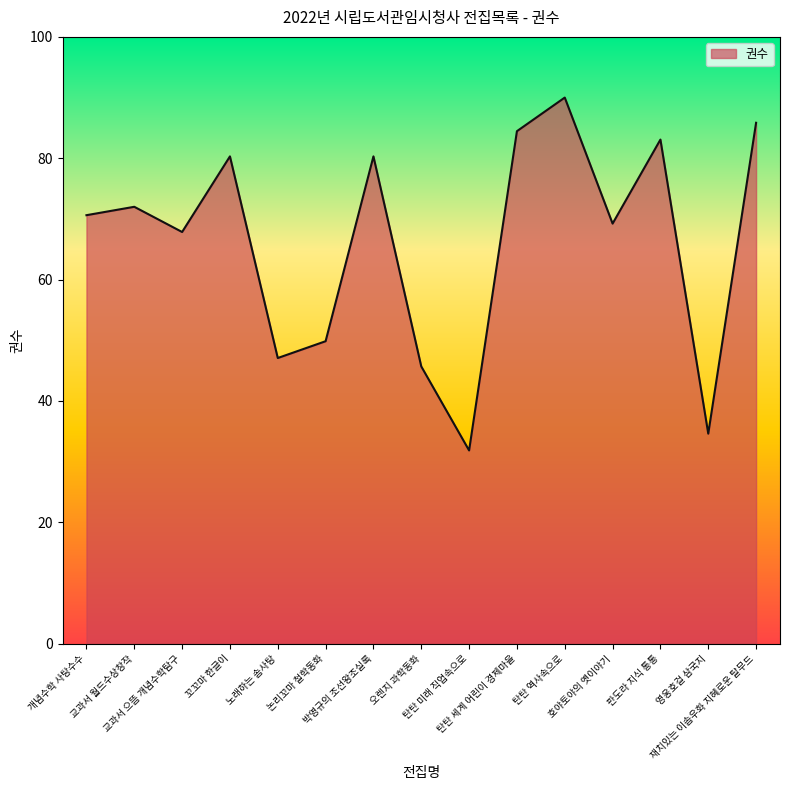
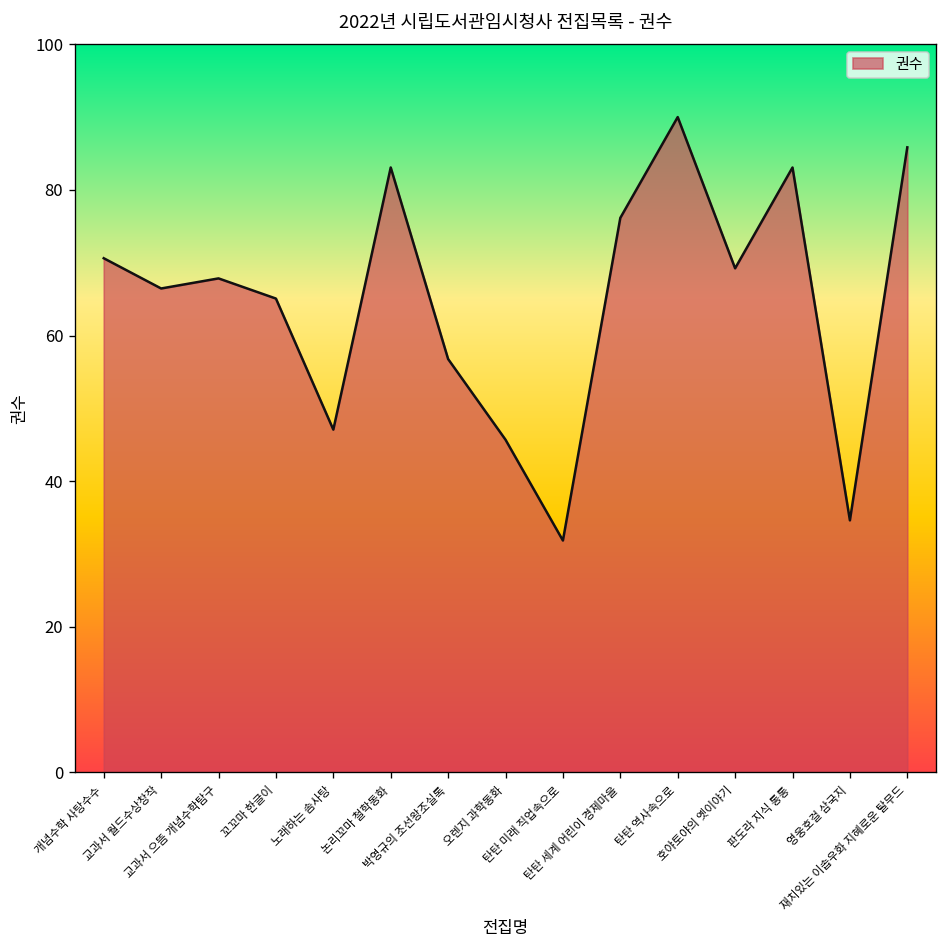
교과서 월드수상창작: 72 -> 66
꼬꼬마 한글이: 80 -> 65
논리꼬마 철학동화: 50 -> 83
박영규의 조선왕조실록: 80 -> 57
탄탄 세계 어린이 경제마을: 84 -> 76
